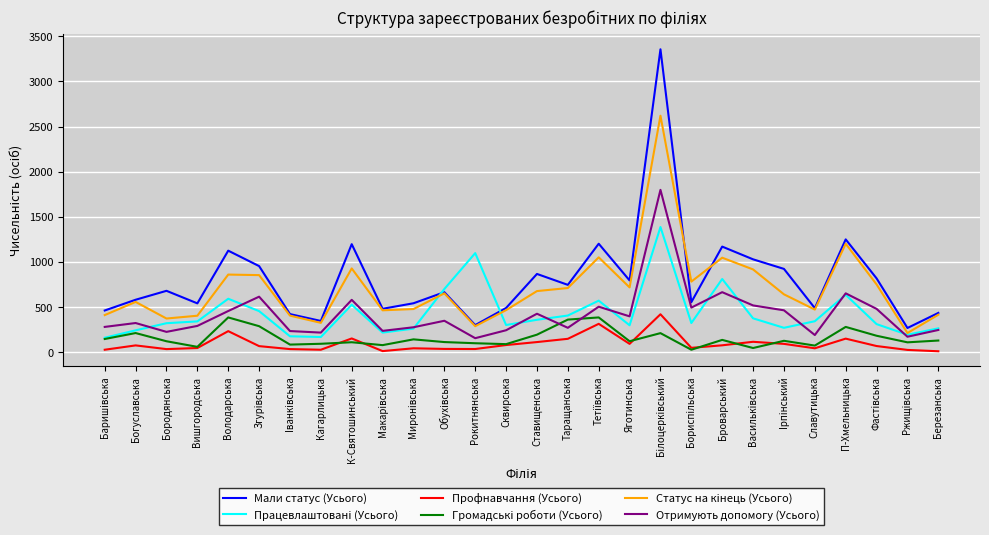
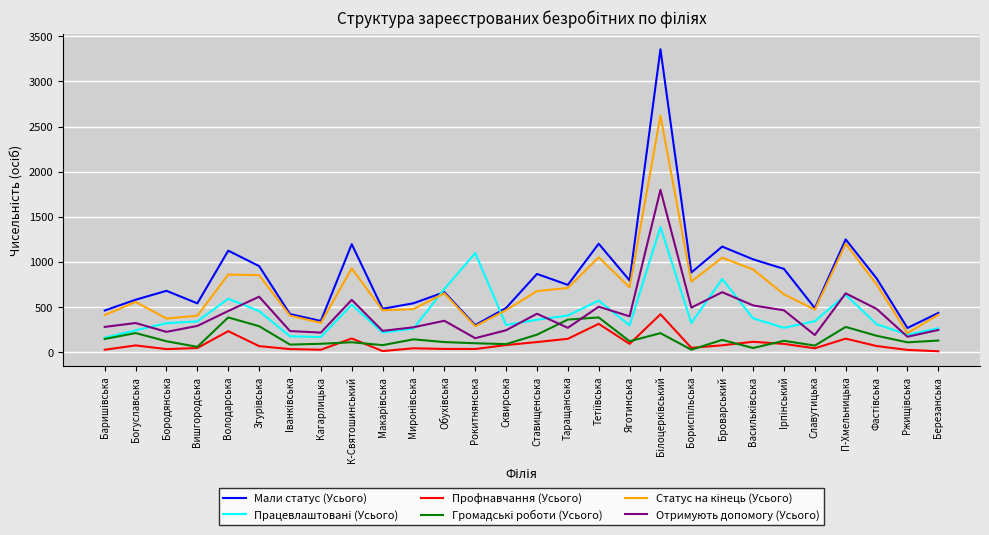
Мали статус (Усього), Бориспільська: 600 -> 900
